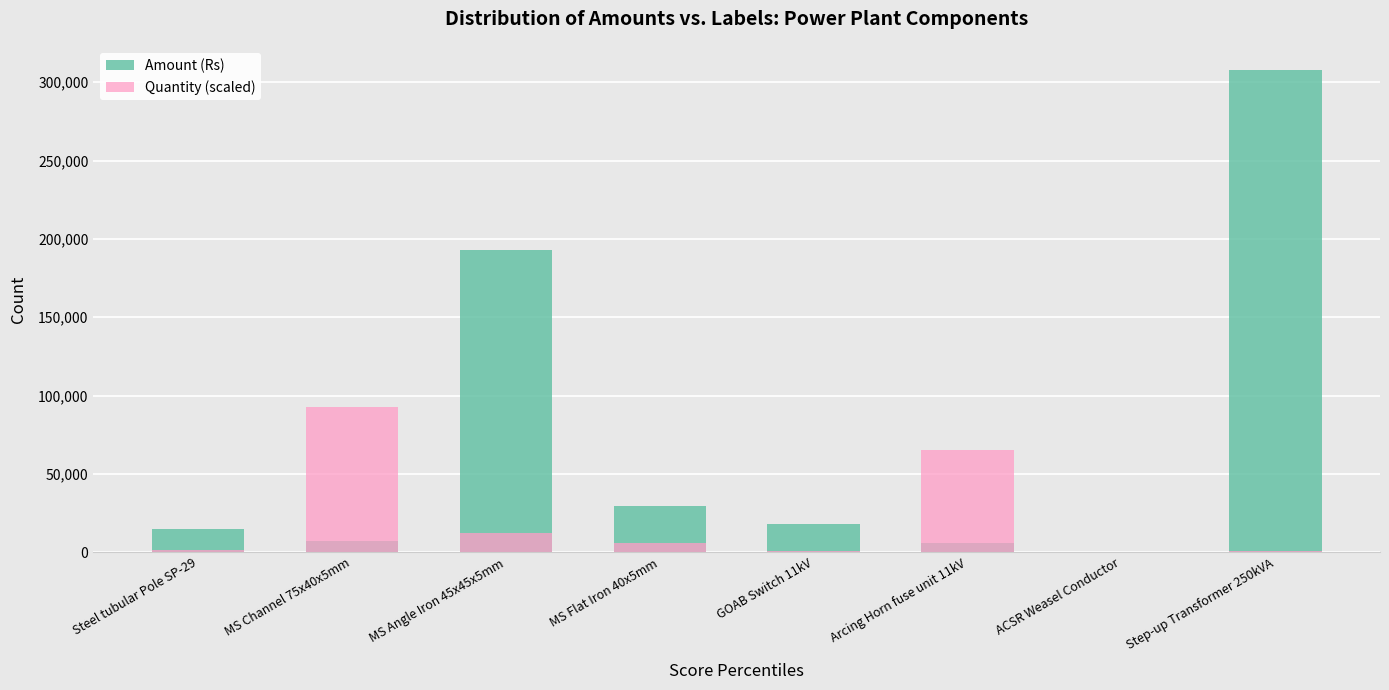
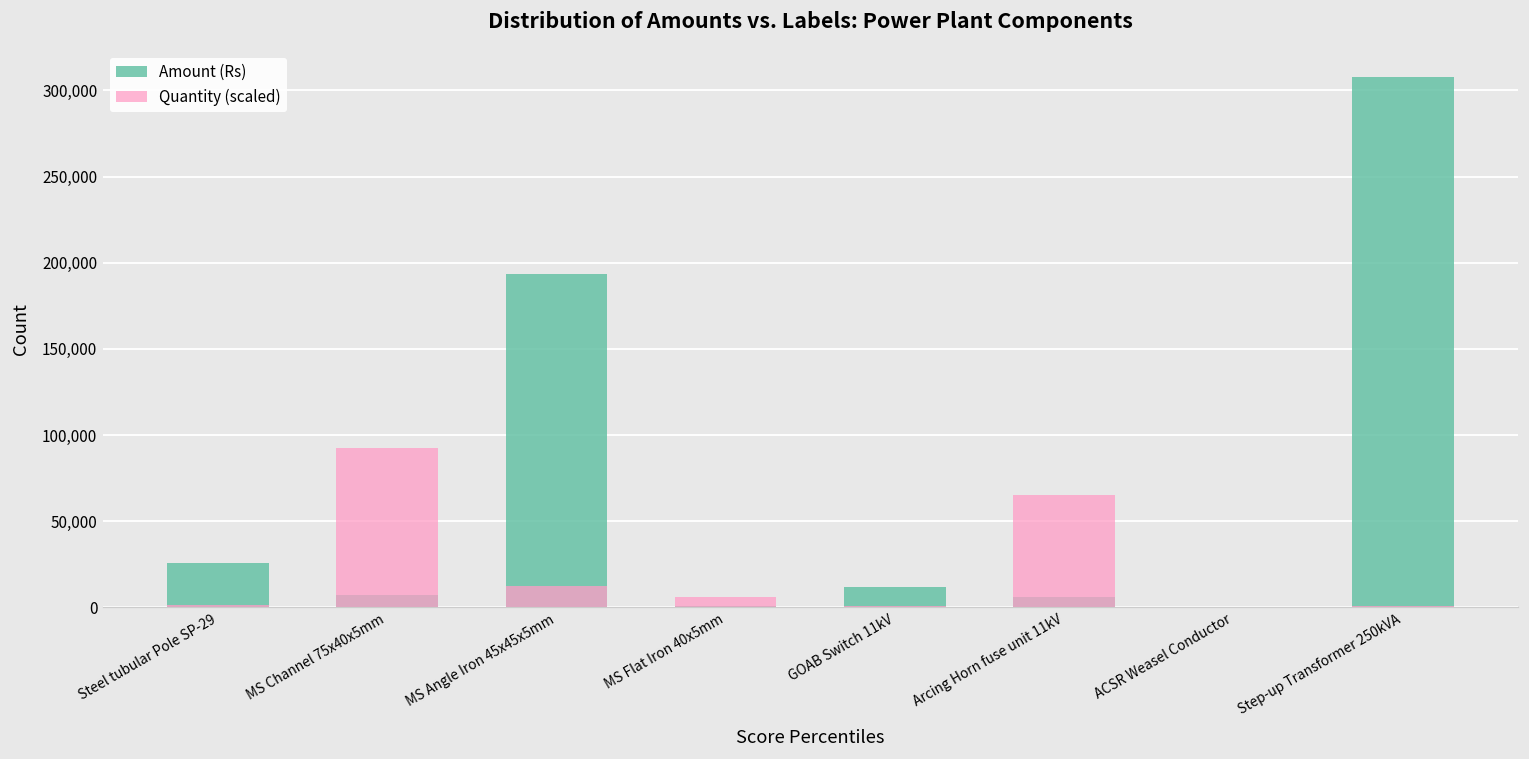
Amount (Rs), Steel tubular Pole SP-29: 15,000 -> 26,000
Amount (Rs), MS Flat Iron 40x5mm: 29,000 -> 1,000
Amount (Rs), GOAB Switch 11kV: 18,000 -> 12,000
